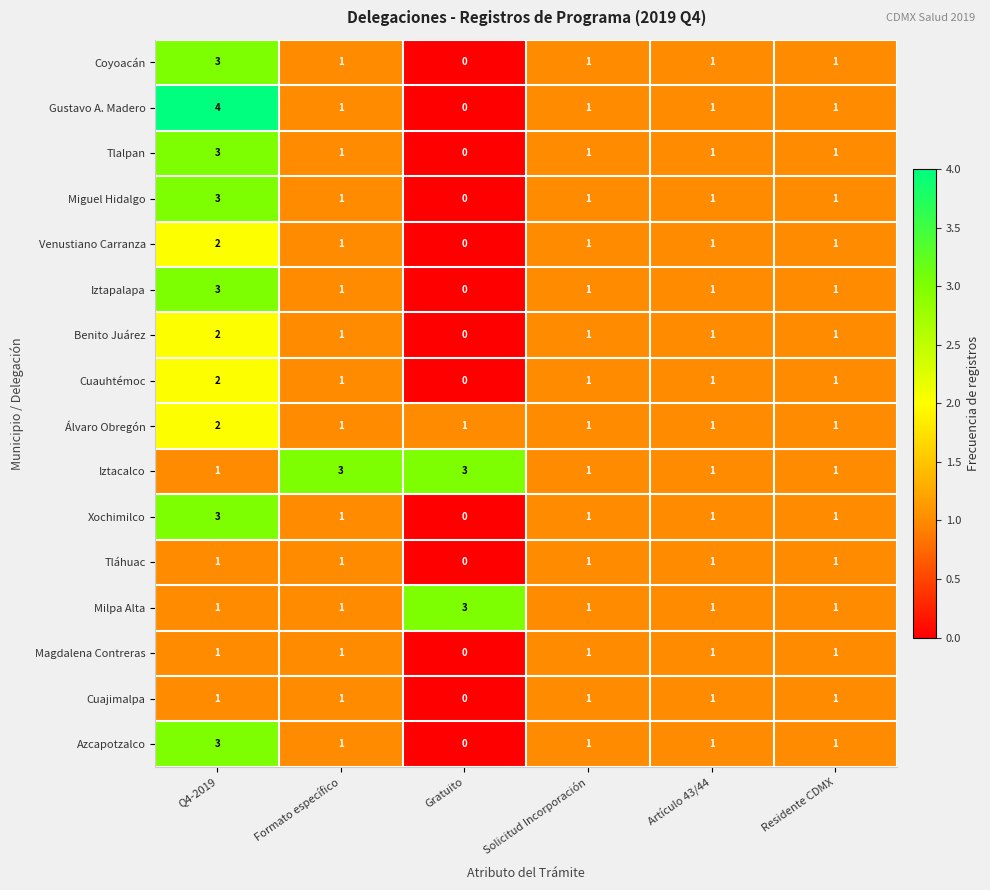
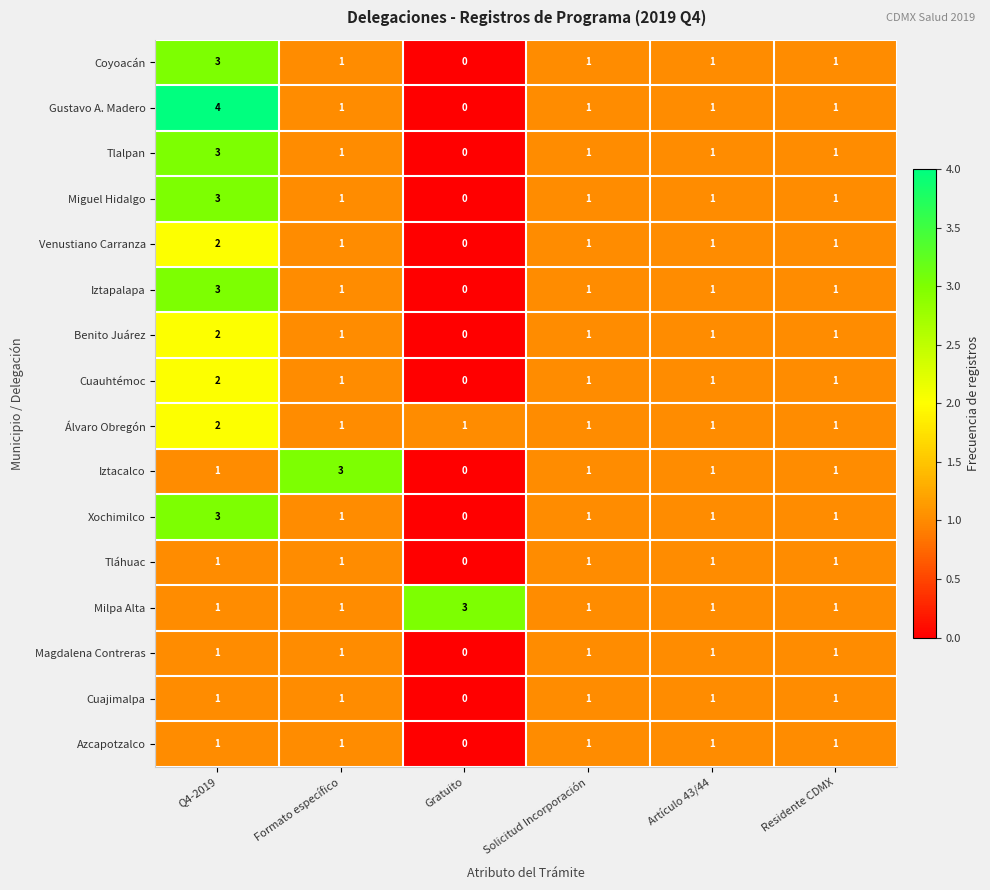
Iztacalco, Gratuito: 3 -> 0
Azcapotzalco, Q4-2019: 3 -> 1
